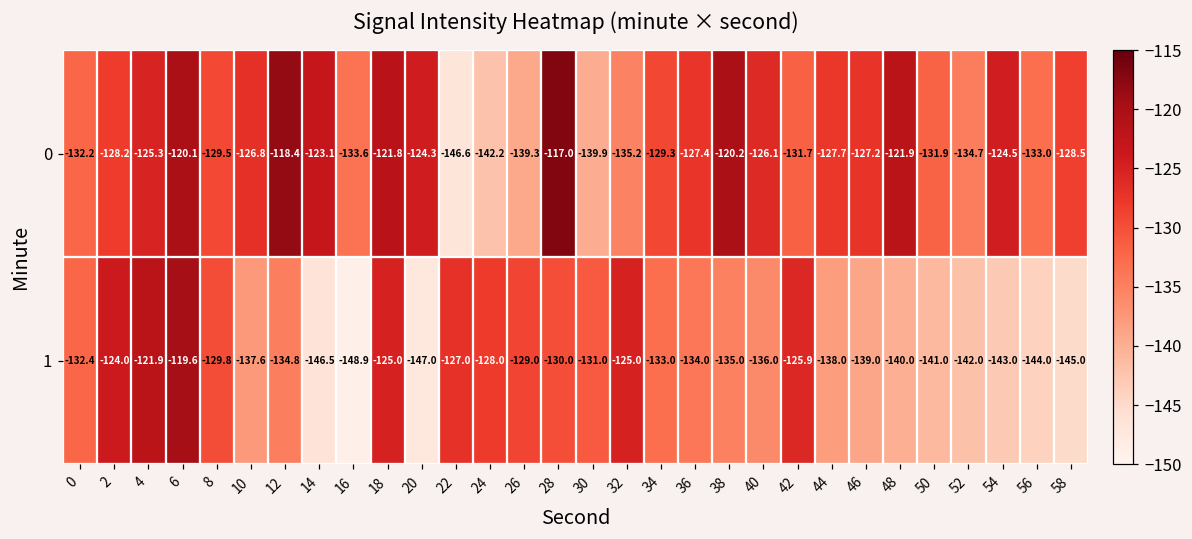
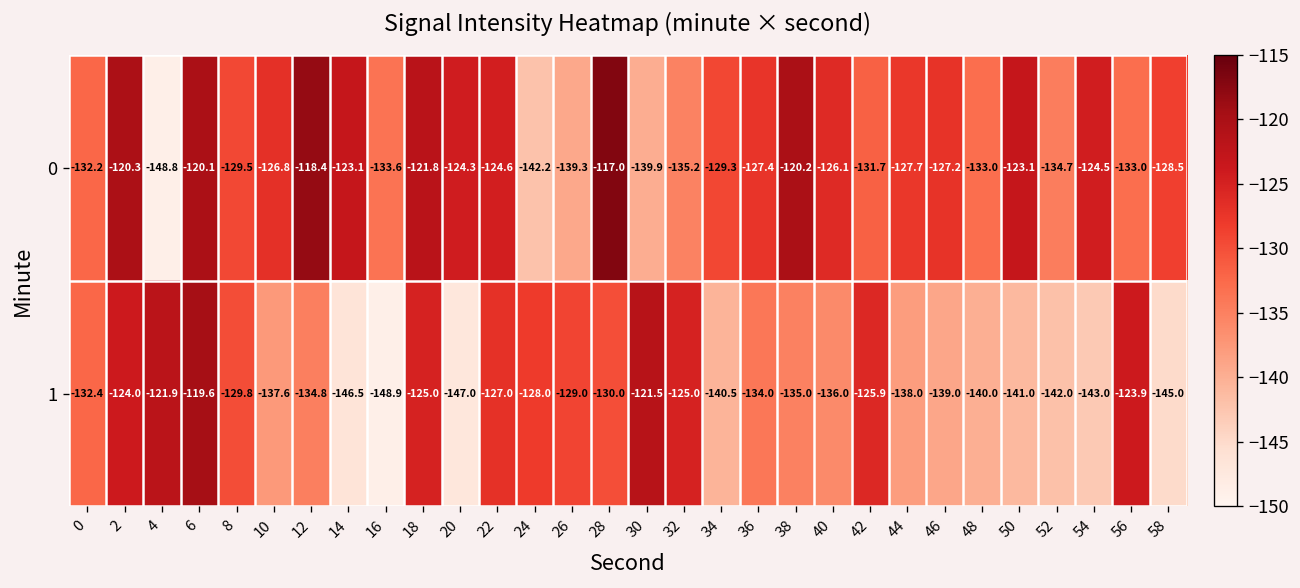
0, 2: -128.2 -> -120.3
0, 4: -125.3 -> -148.8
0, 22: -146.6 -> -124.6
0, 48: -121.9 -> -133.0
0, 50: -131.9 -> -123.1
1, 30: -131.0 -> -121.5
1, 34: -133.0 -> -140.5
1, 56: -144.0 -> -123.9
